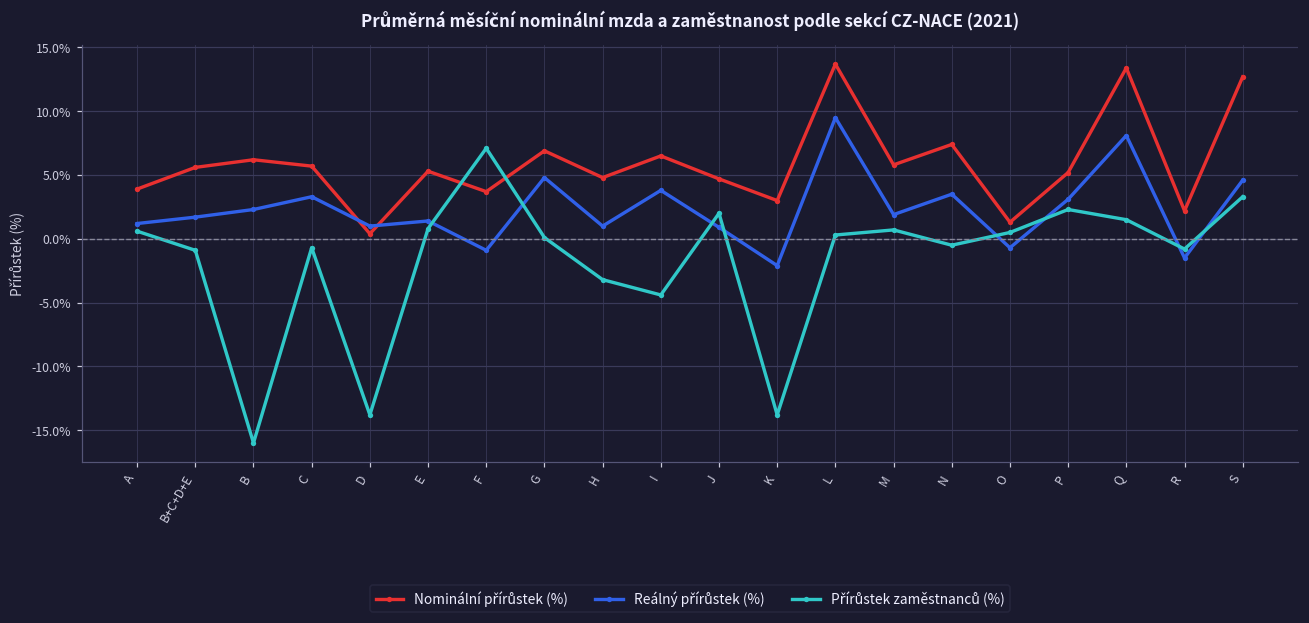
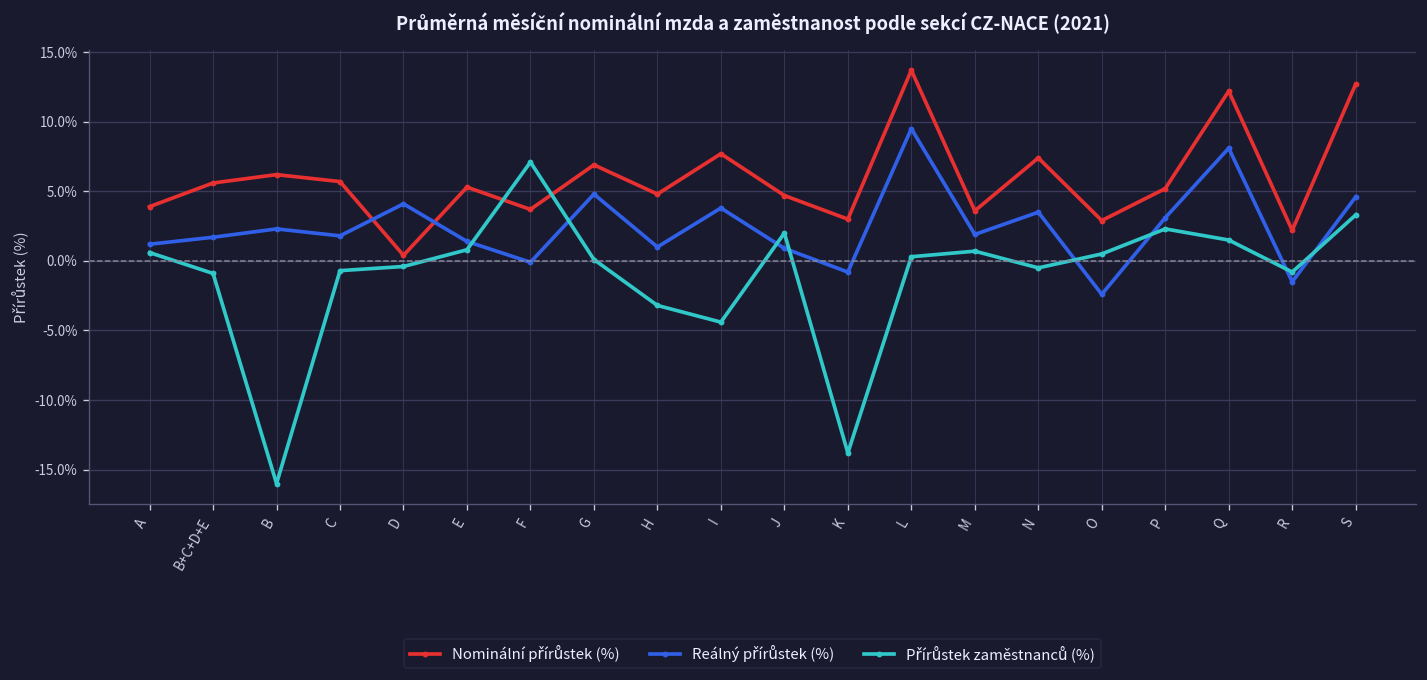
Reálný přírůstek (%), C: 3.3% -> 1.8%
Reálný přírůstek (%), D: 1.0% -> 4.1%
Přírůstek zaměstnanců (%), D: -13.8% -> -0.4%
Reálný přírůstek (%), F: -0.9% -> -0.1%
Nominální přírůstek (%), I: 6.5% -> 7.7%
Reálný přírůstek (%), K: -2.1% -> -0.8%
Nominální přírůstek (%), M: 5.8% -> 3.6%
Nominální přírůstek (%), O: 1.3% -> 2.9%
Reálný přírůstek (%), O: -0.7% -> -2.4%
Nominální přírůstek (%), Q: 13.4% -> 12.2%
